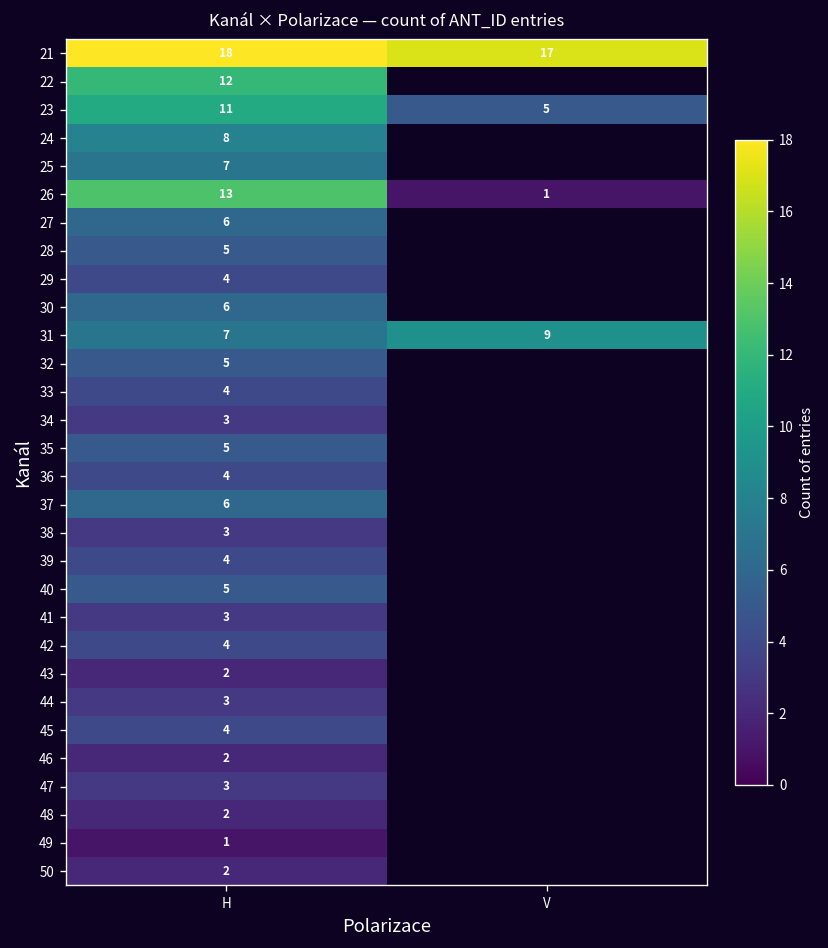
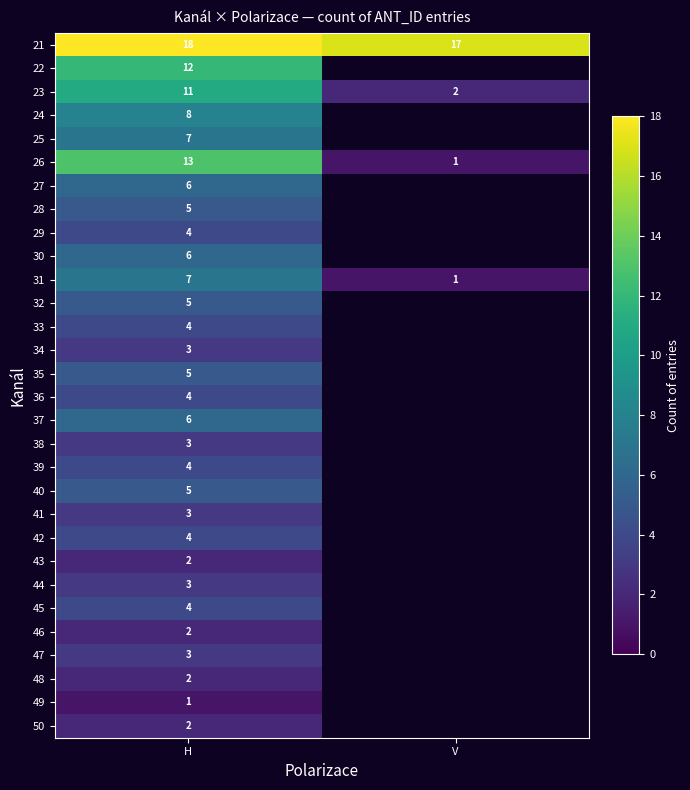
23, V: 5 -> 2
31, V: 9 -> 1
